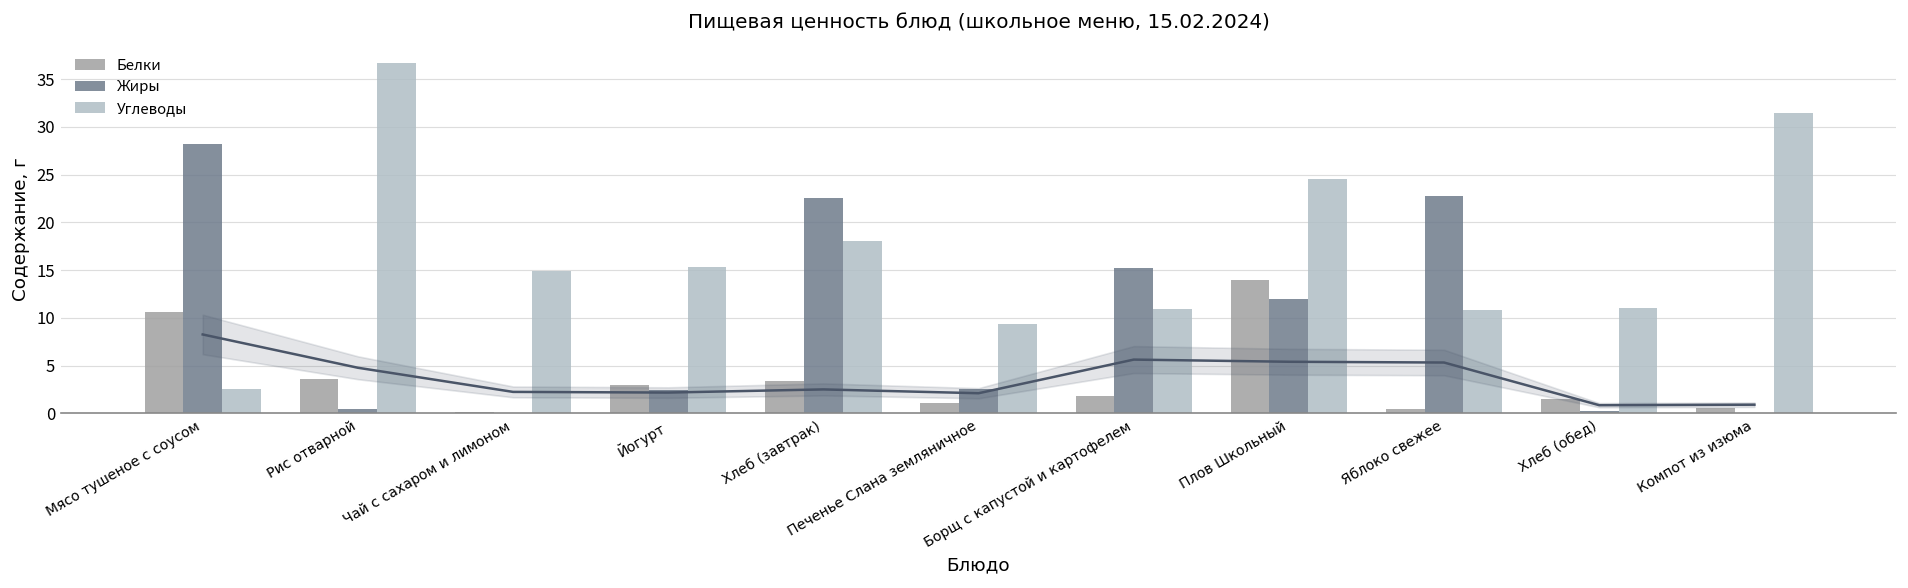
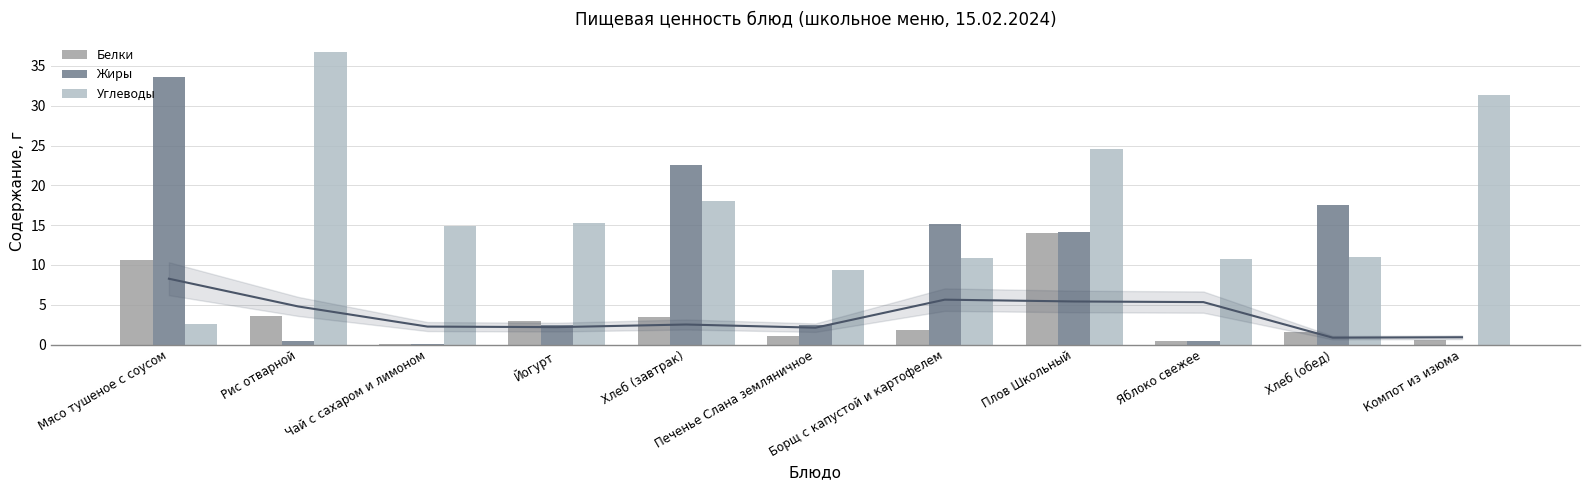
Жиры, Мясо тушеное с соусом: 28 -> 34
Жиры, Плов Школьный: 12 -> 14
Жиры, Яблоко свежее: 23 -> 0
Жиры, Хлеб (обед): 0 -> 18
